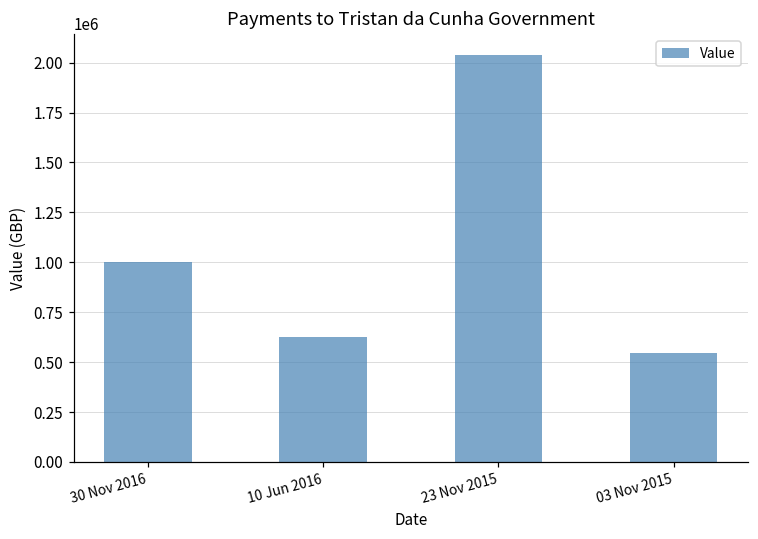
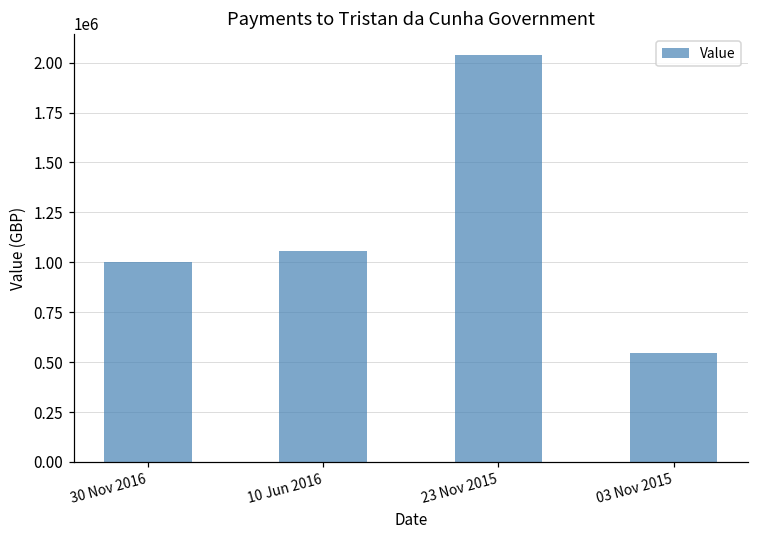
10 Jun 2016: 620000 -> 1060000
